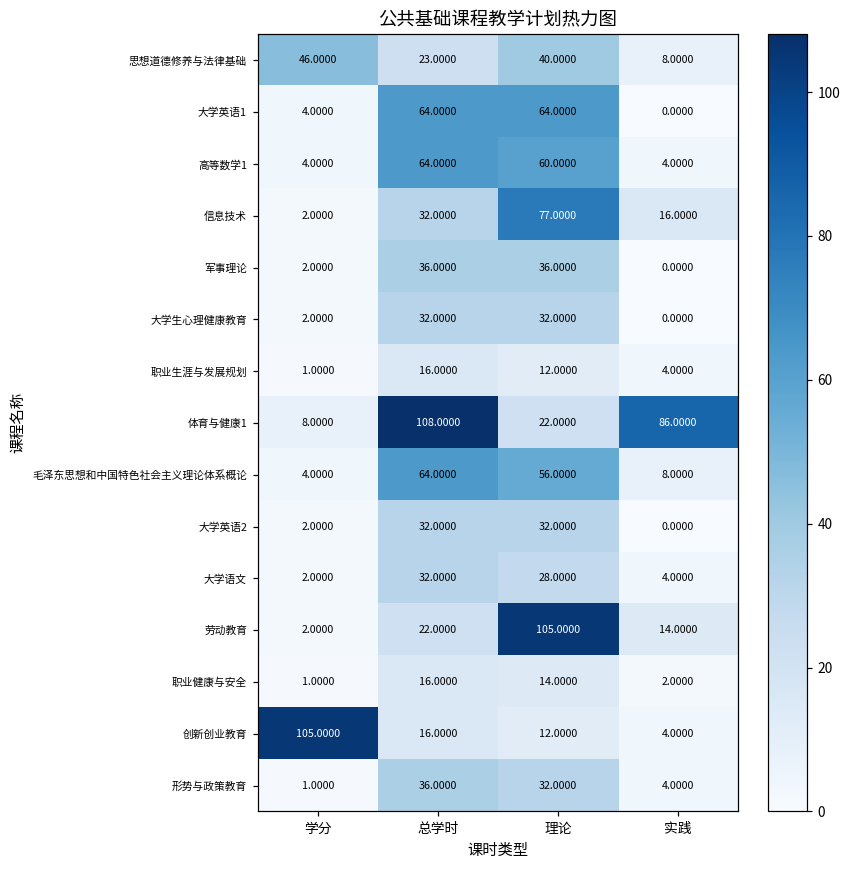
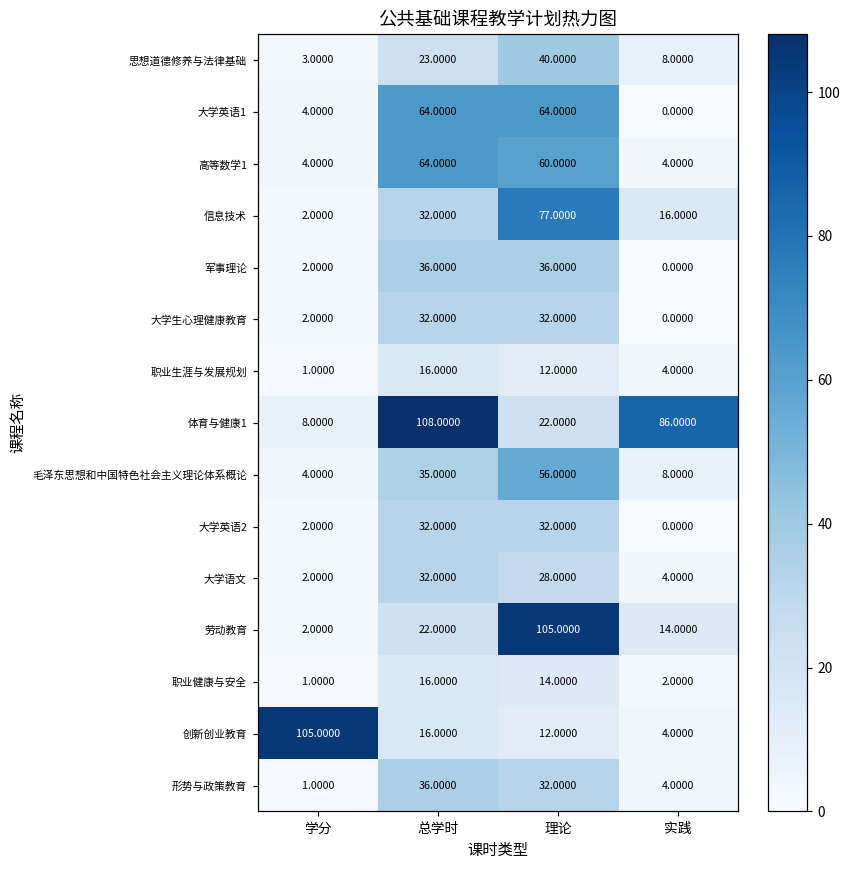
思想道德修养与法律基础, 学分: 46.0000 -> 3.0000
毛泽东思想和中国特色社会主义理论体系概论, 总学时: 64.0000 -> 35.0000
